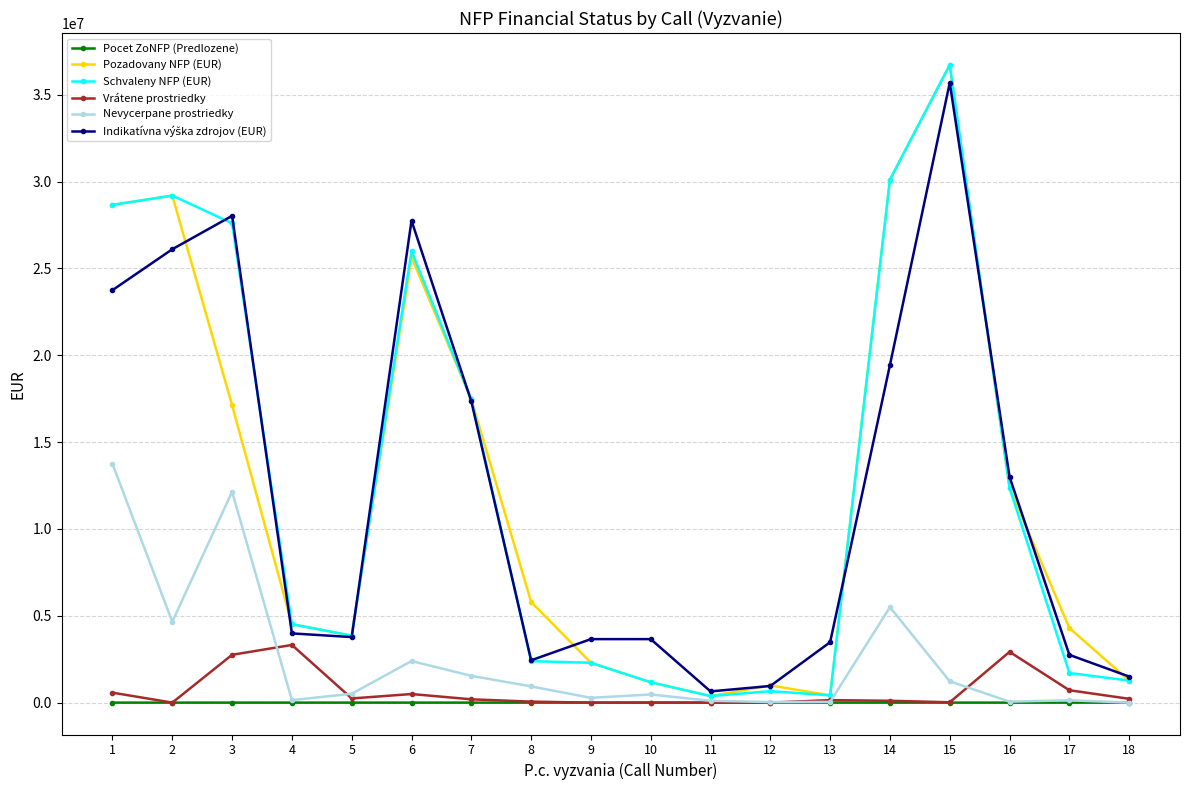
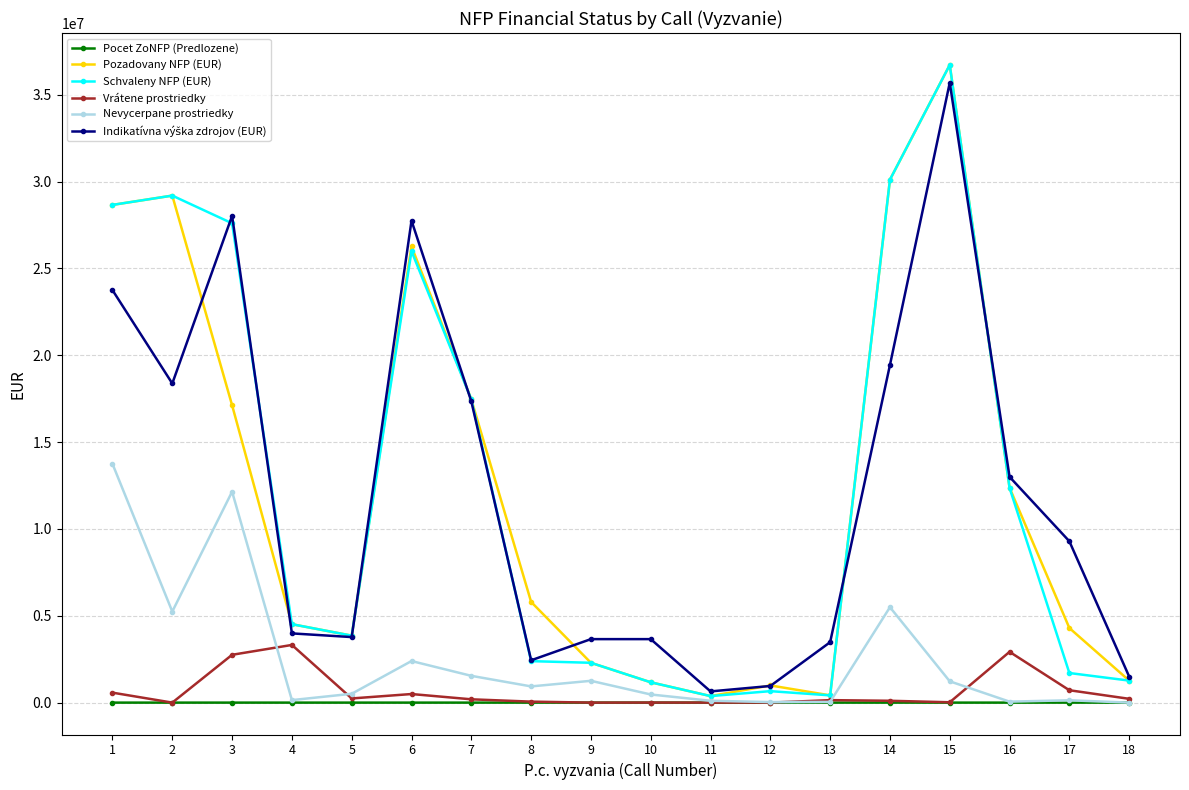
Nevycerpane prostriedky, 2: 4700000 -> 5200000
Indikatívna výška zdrojov (EUR), 2: 26100000 -> 18400000
Pozadovany NFP (EUR), 6: 25600000 -> 26300000
Nevycerpane prostriedky, 9: 300000 -> 1300000
Indikatívna výška zdrojov (EUR), 17: 2700000 -> 9300000
